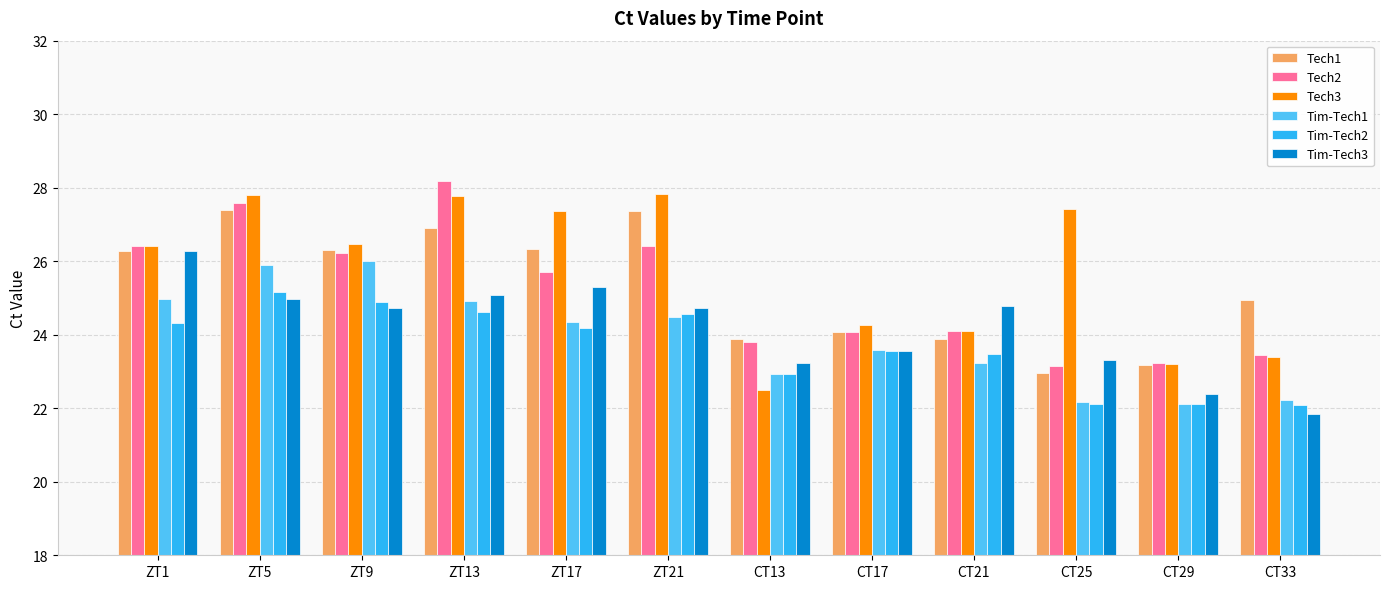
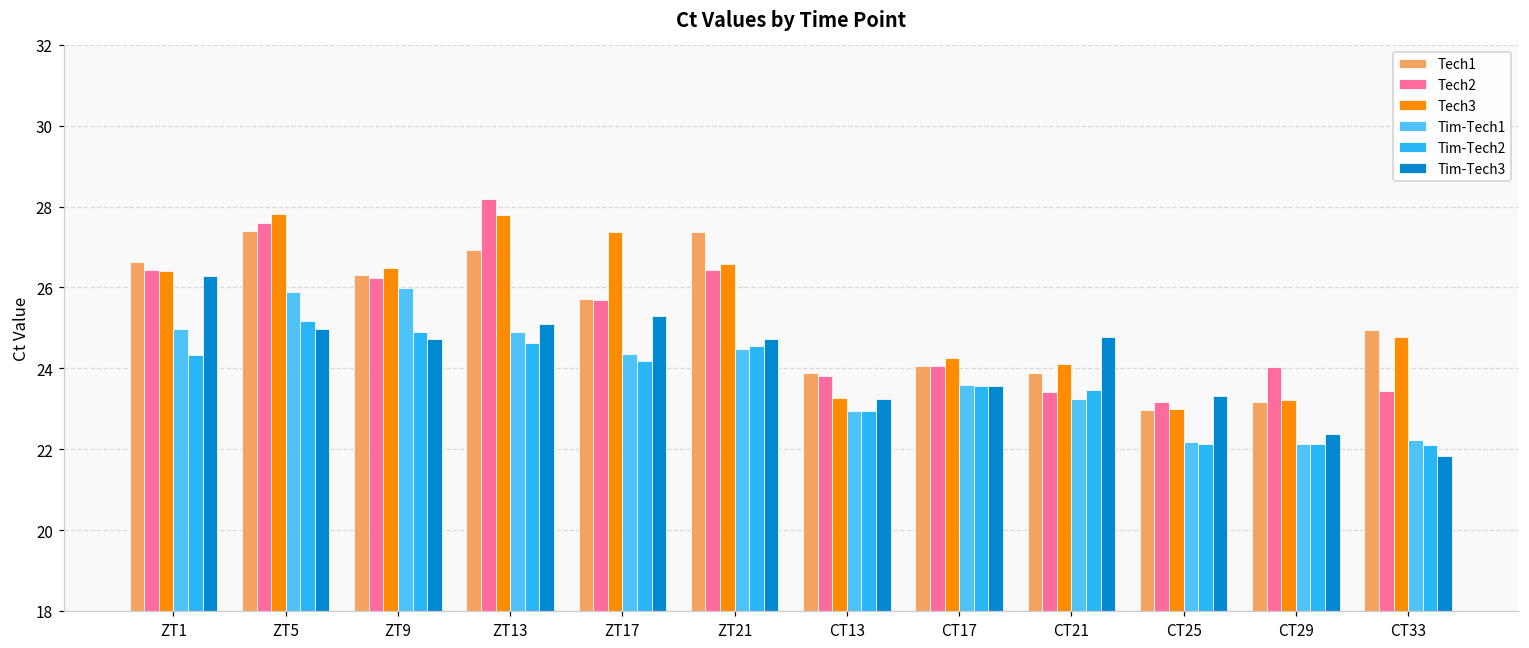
Tech1, ZT1: 26.3 -> 26.6
Tech1, ZT17: 26.3 -> 25.7
Tech3, ZT21: 27.8 -> 26.6
Tech3, CT13: 22.5 -> 23.3
Tech2, CT21: 24.1 -> 23.4
Tech3, CT25: 27.4 -> 23.0
Tech2, CT29: 23.2 -> 24.0
Tech3, CT33: 23.4 -> 24.8
